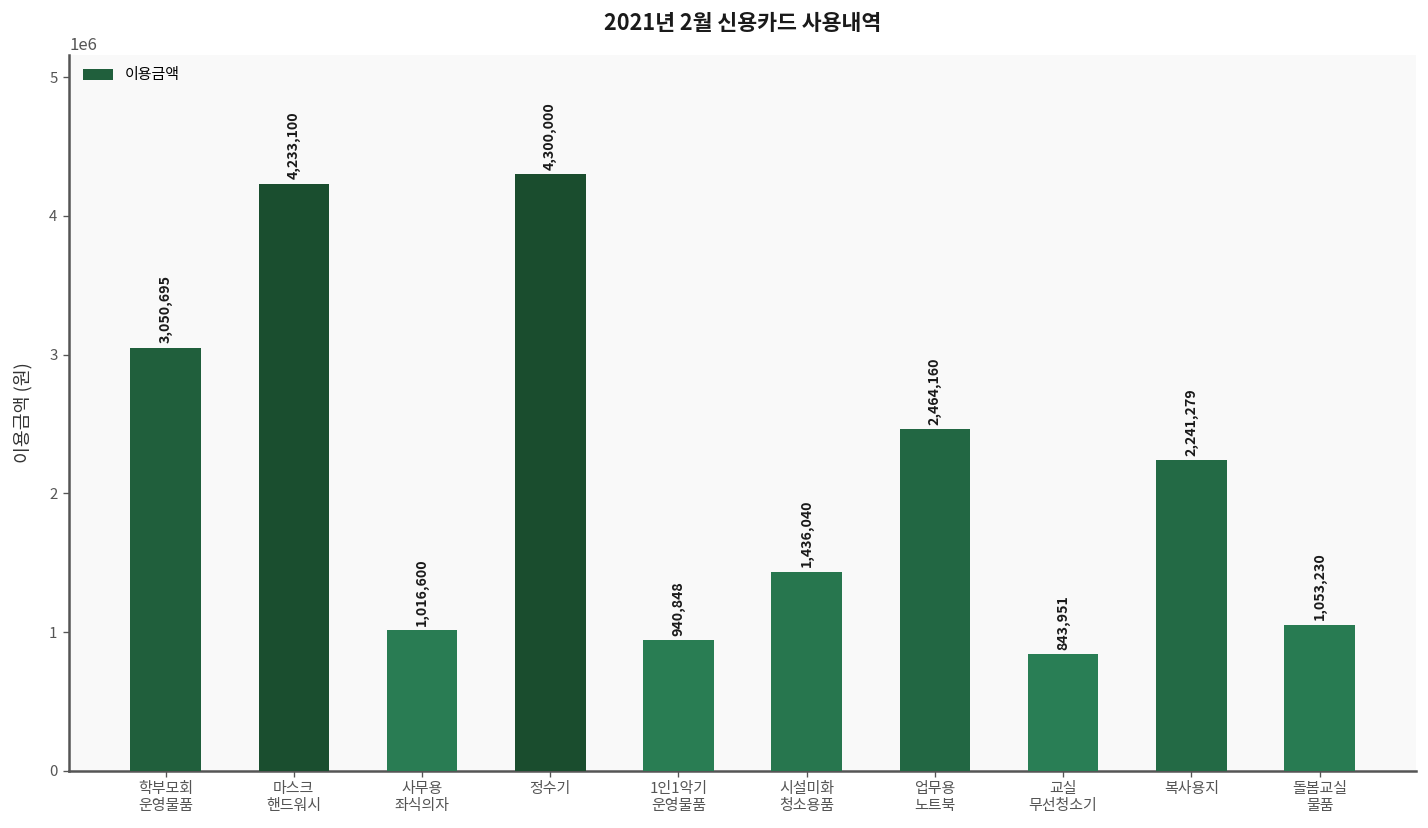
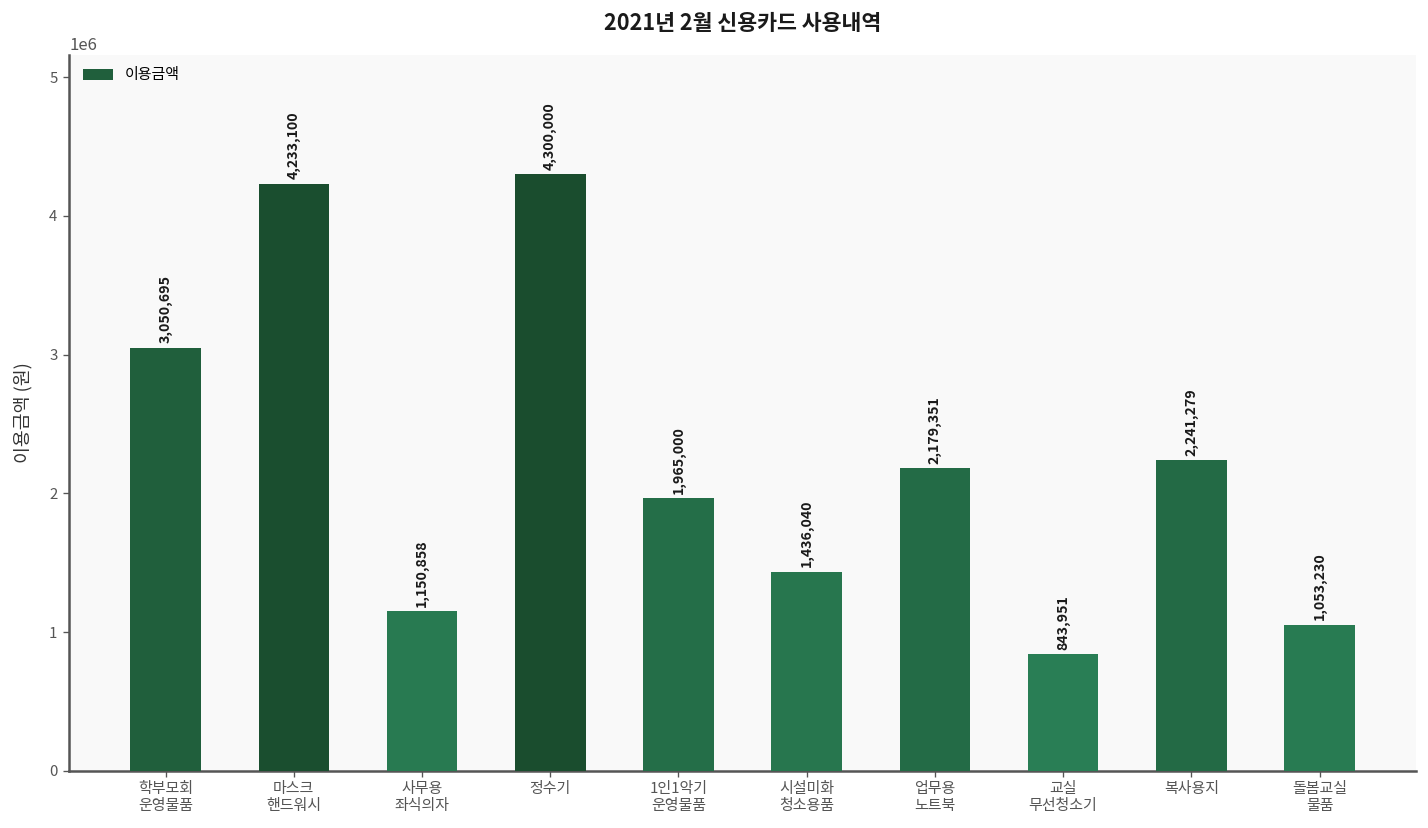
사무용 좌식의자: 1,016,600 -> 1,150,858
1인1악기 운영물품: 940,848 -> 1,965,000
업무용 노트북: 2,464,160 -> 2,179,351
